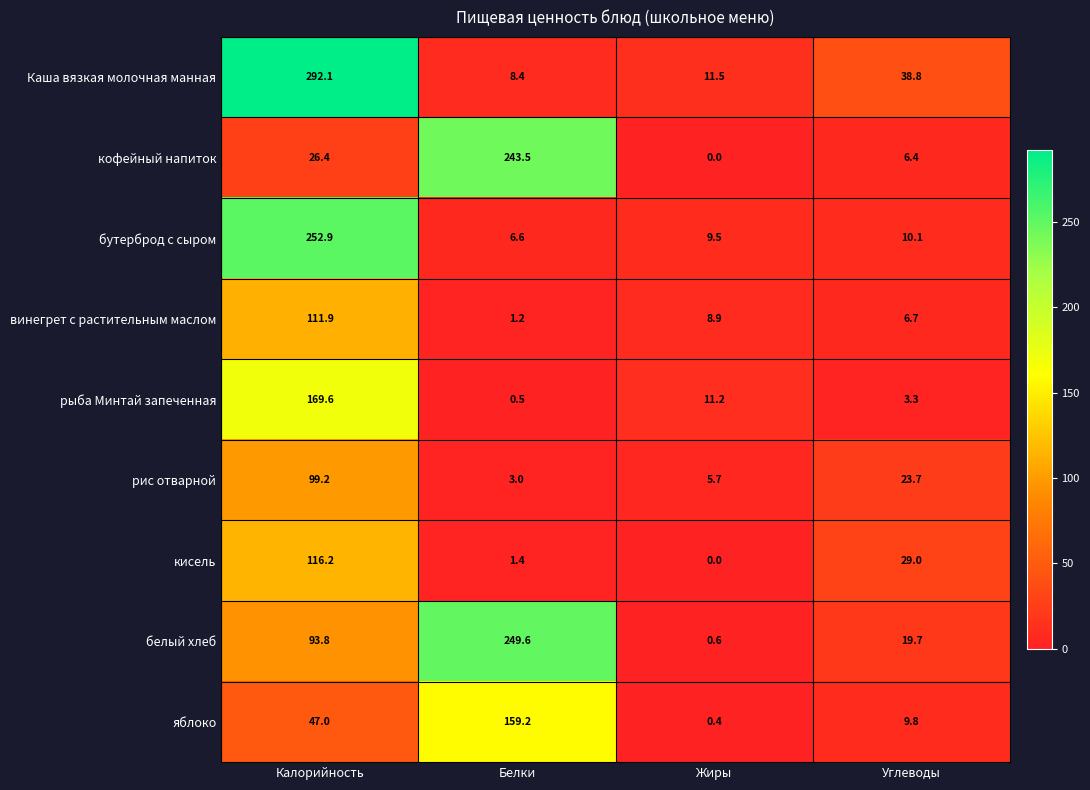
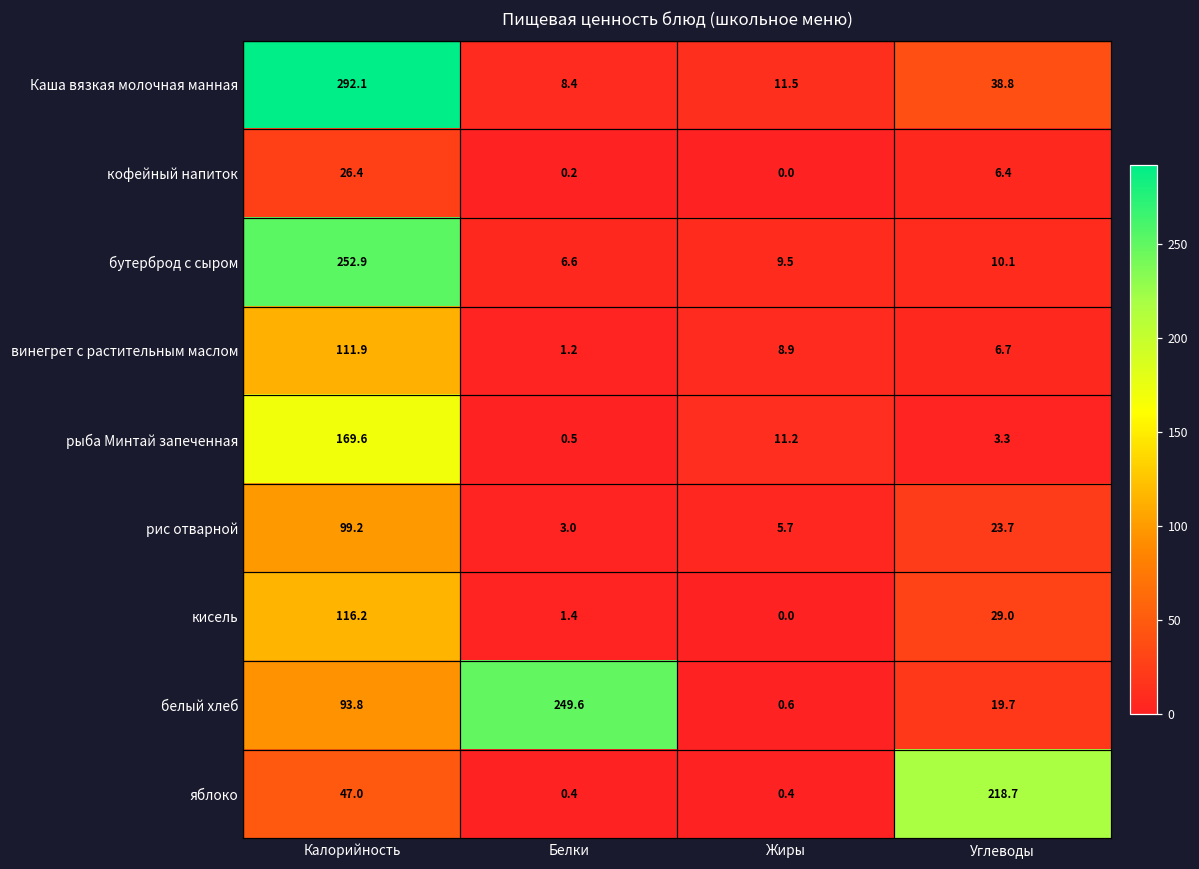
кофейный напиток, Белки: 243.5 -> 0.2
яблоко, Белки: 159.2 -> 0.4
яблоко, Углеводы: 9.8 -> 218.7
